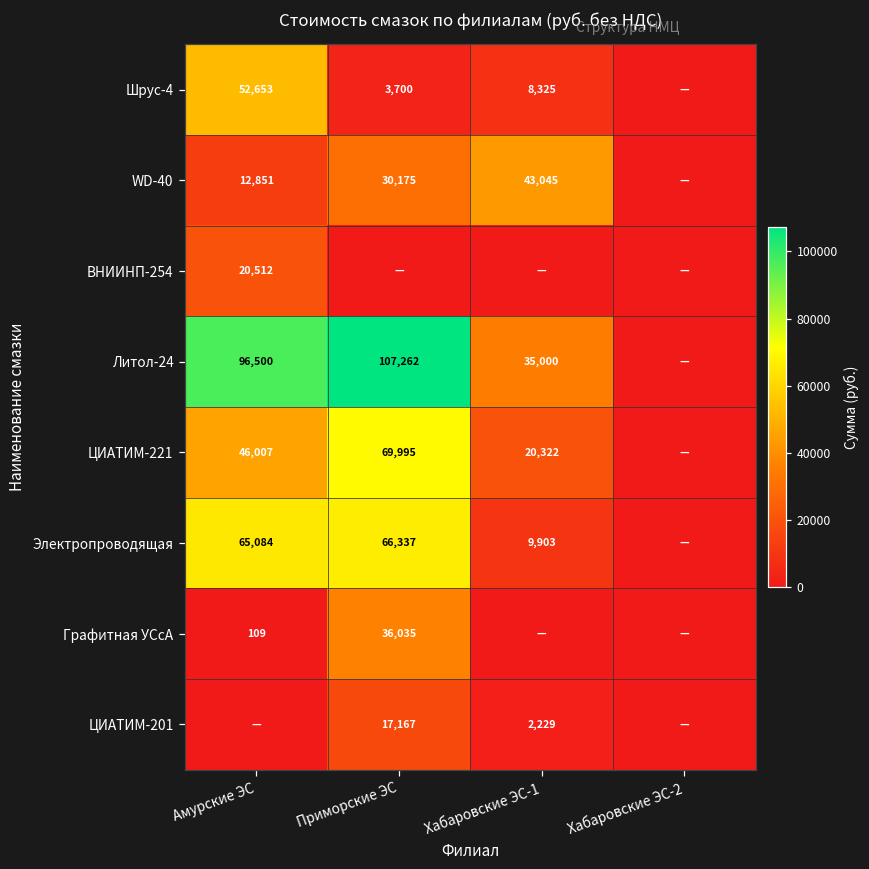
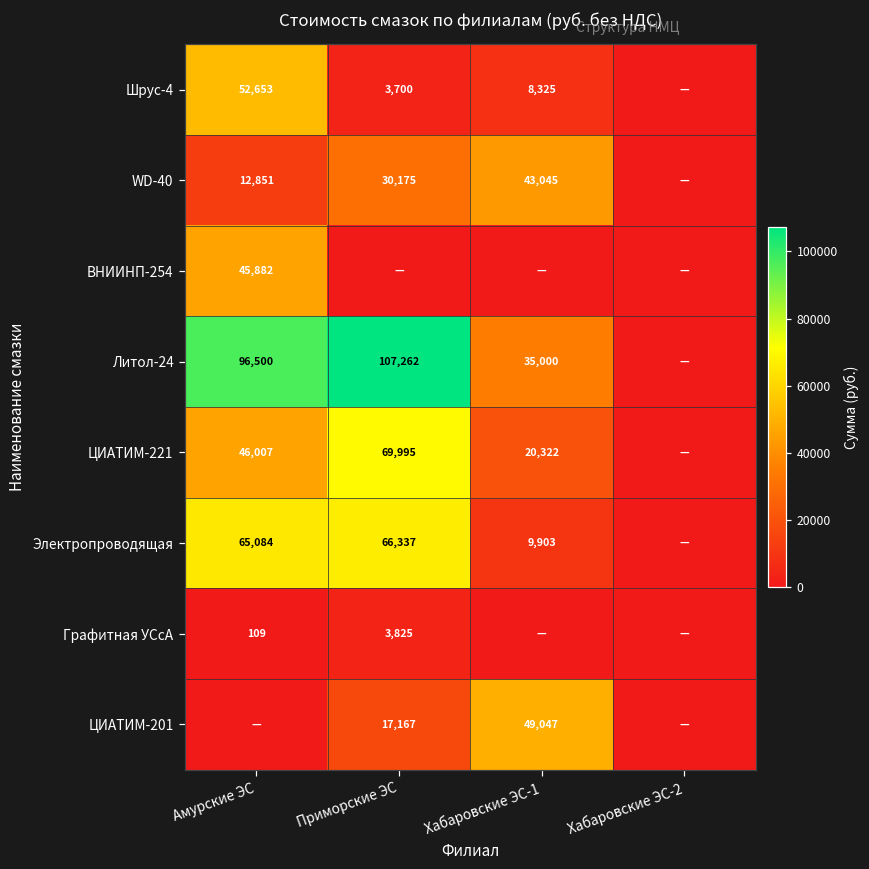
ВНИИНП-254, Амурские ЭС: 20,512 -> 45,882
Графитная УСсА, Приморские ЭС: 36,035 -> 3,825
ЦИАТИМ-201, Хабаровские ЭС-1: 2,229 -> 49,047
